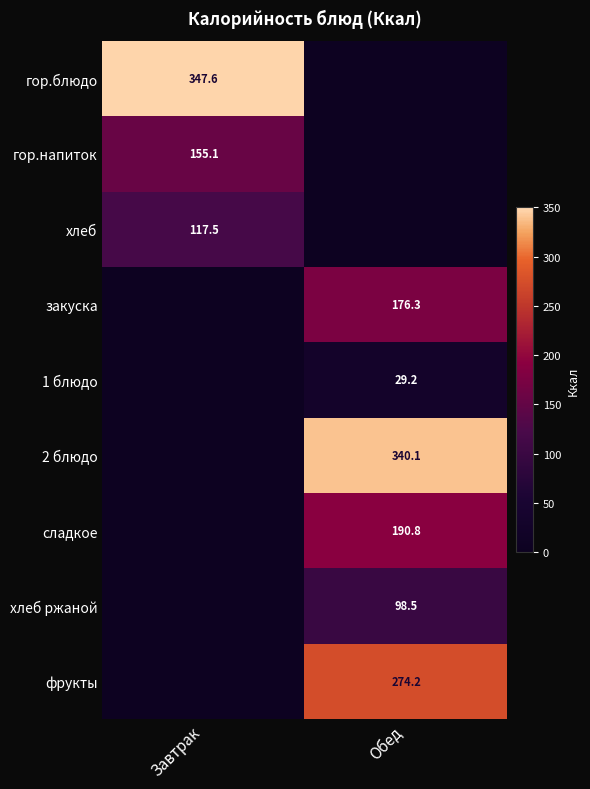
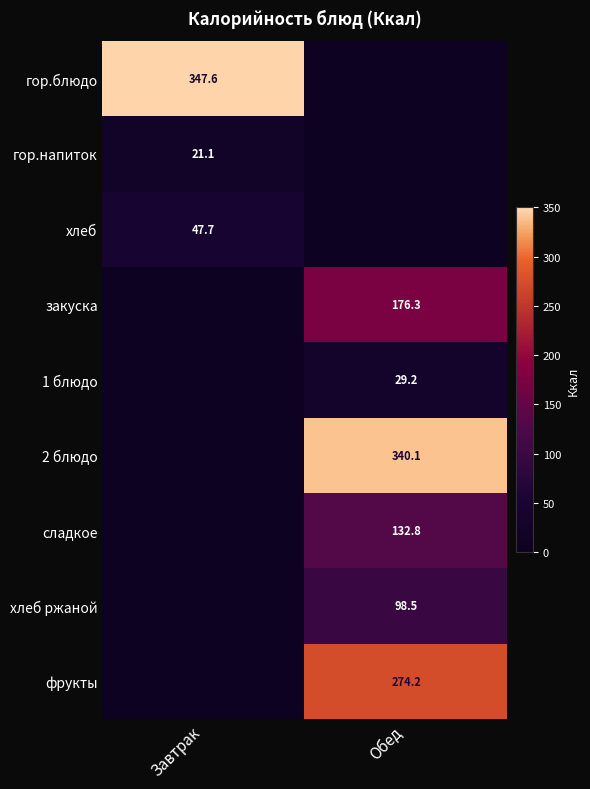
гор.напиток, Завтрак: 155.1 -> 21.1
хлеб, Завтрак: 117.5 -> 47.7
сладкое, Обед: 190.8 -> 132.8
